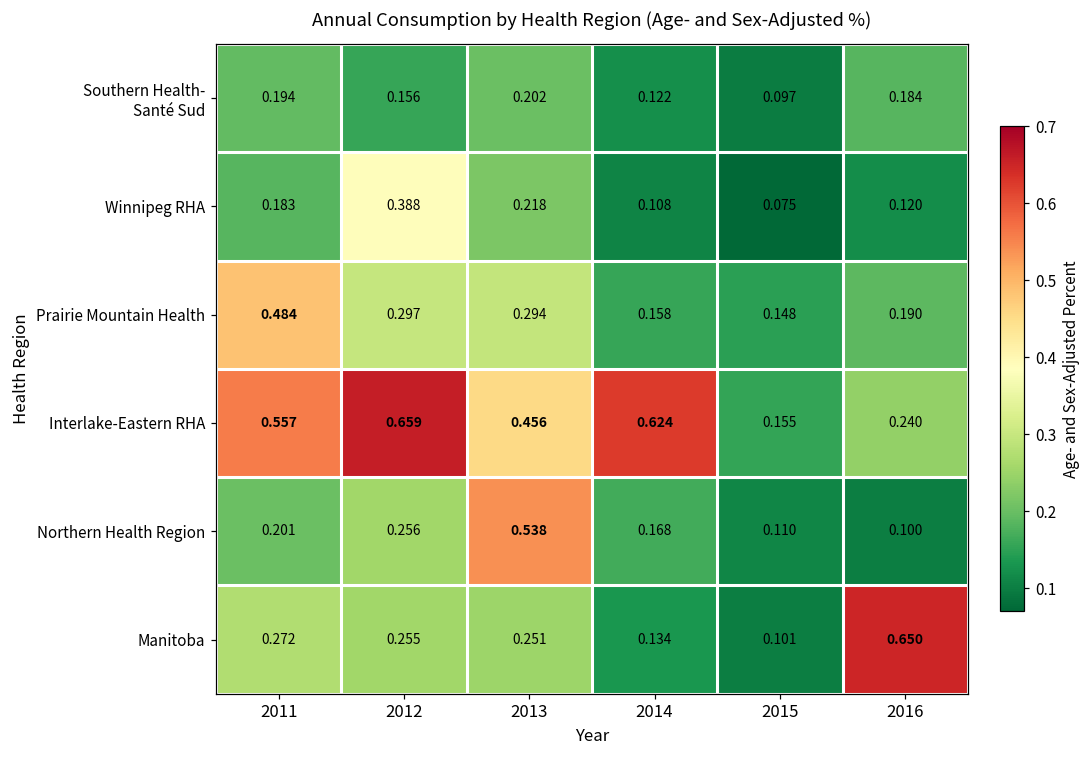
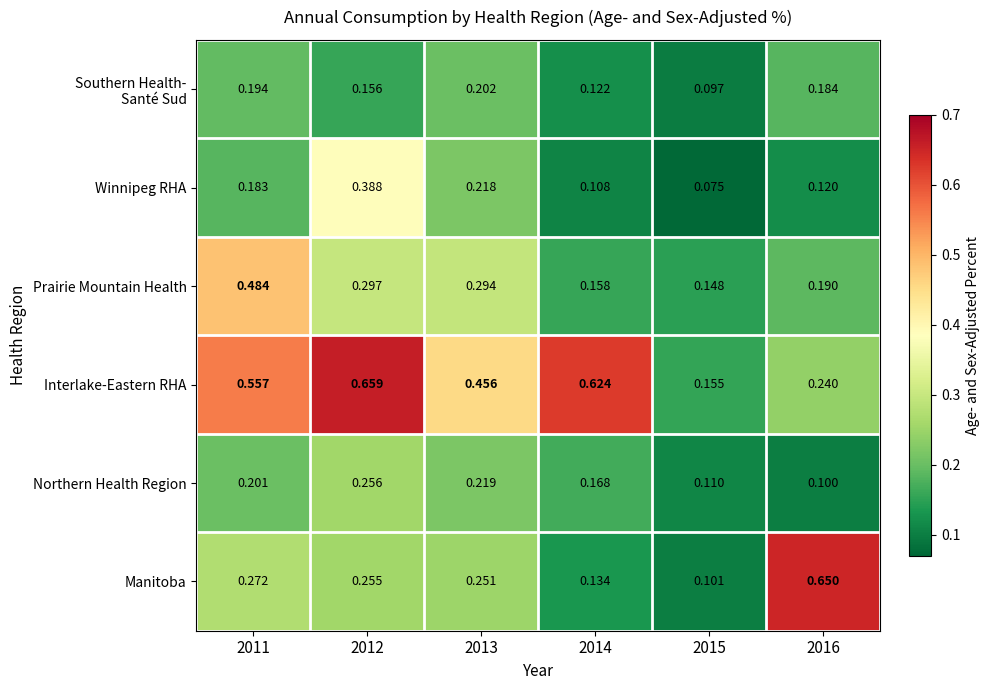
Northern Health Region, 2013: 0.538 -> 0.219
